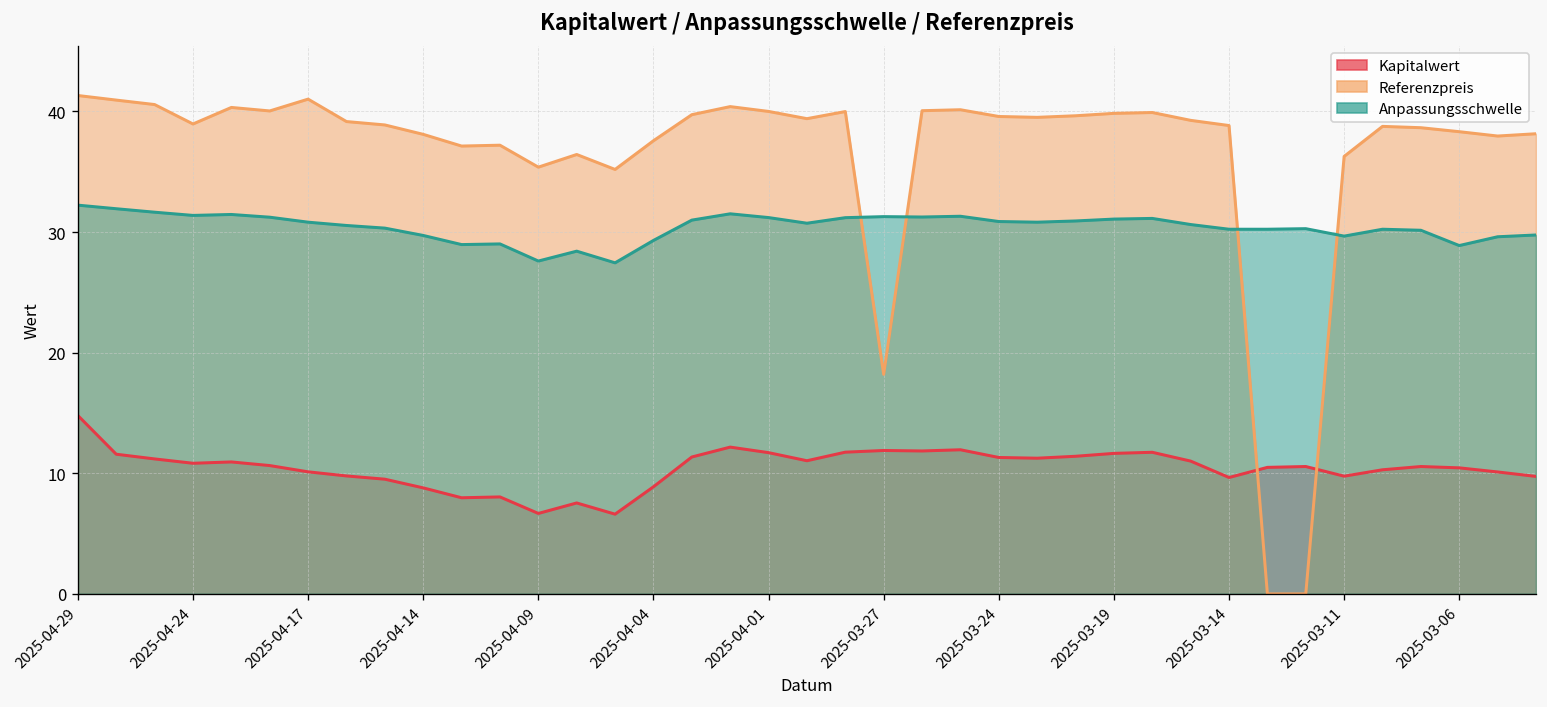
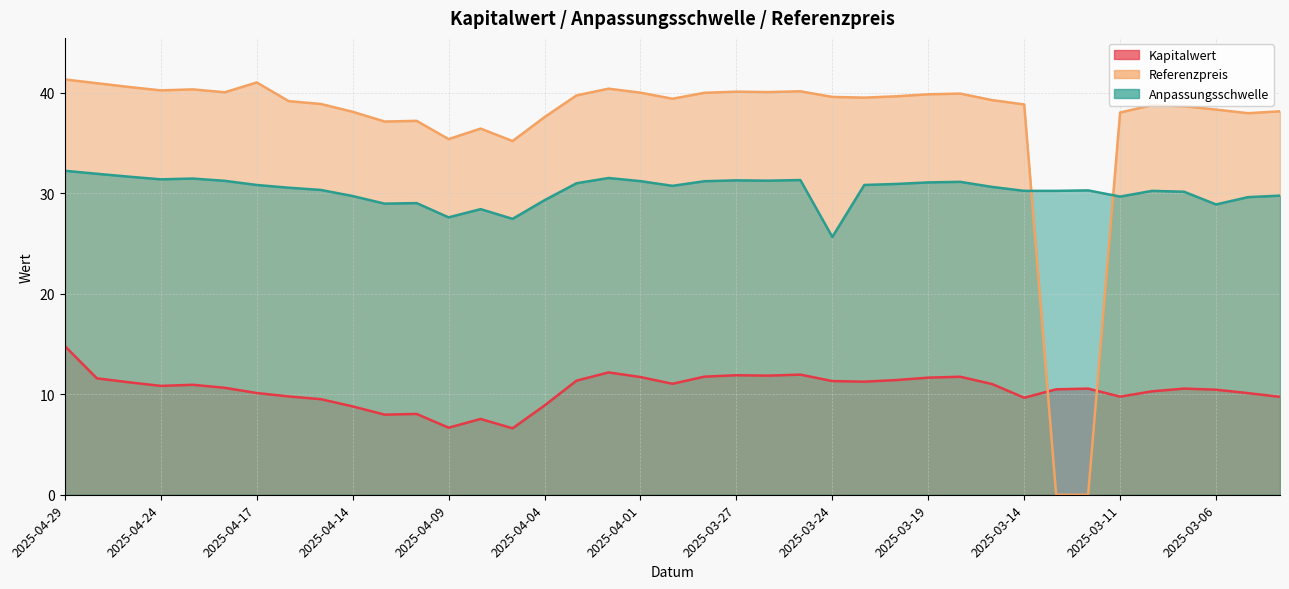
Referenzpreis, 2025-04-24: 39.0 -> 40.2
Referenzpreis, 2025-03-27: 18.2 -> 40.1
Anpassungsschwelle, 2025-03-24: 30.9 -> 25.6
Referenzpreis, 2025-03-11: 36.3 -> 38.0
